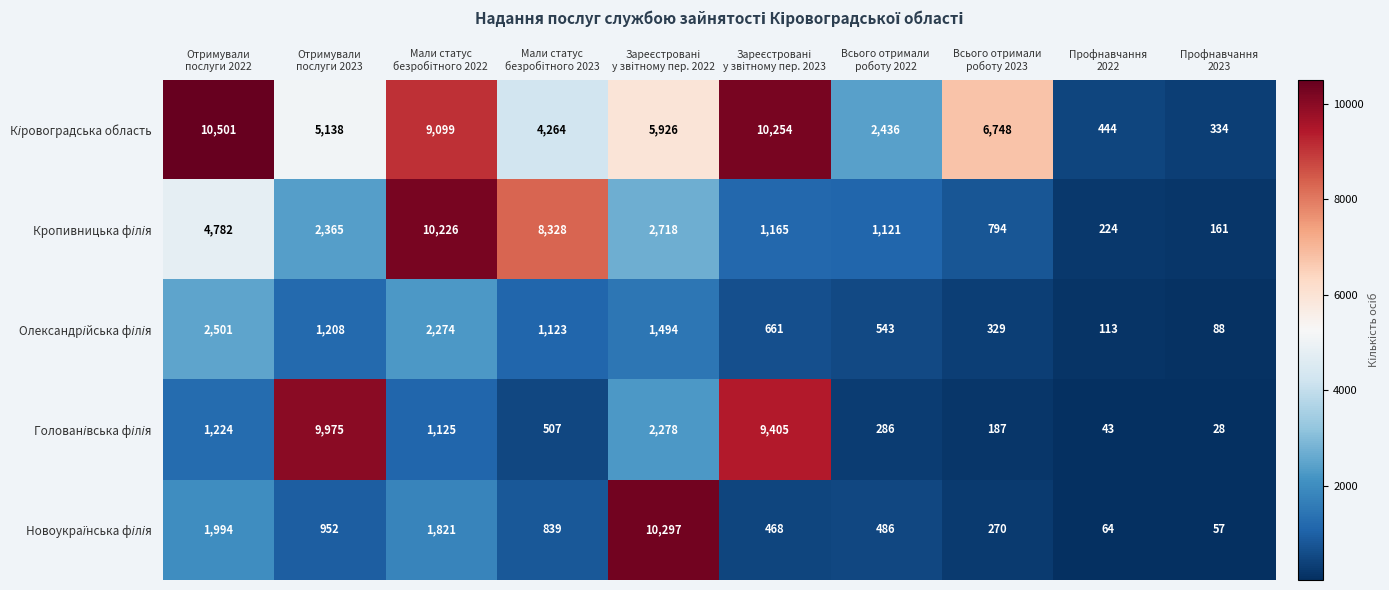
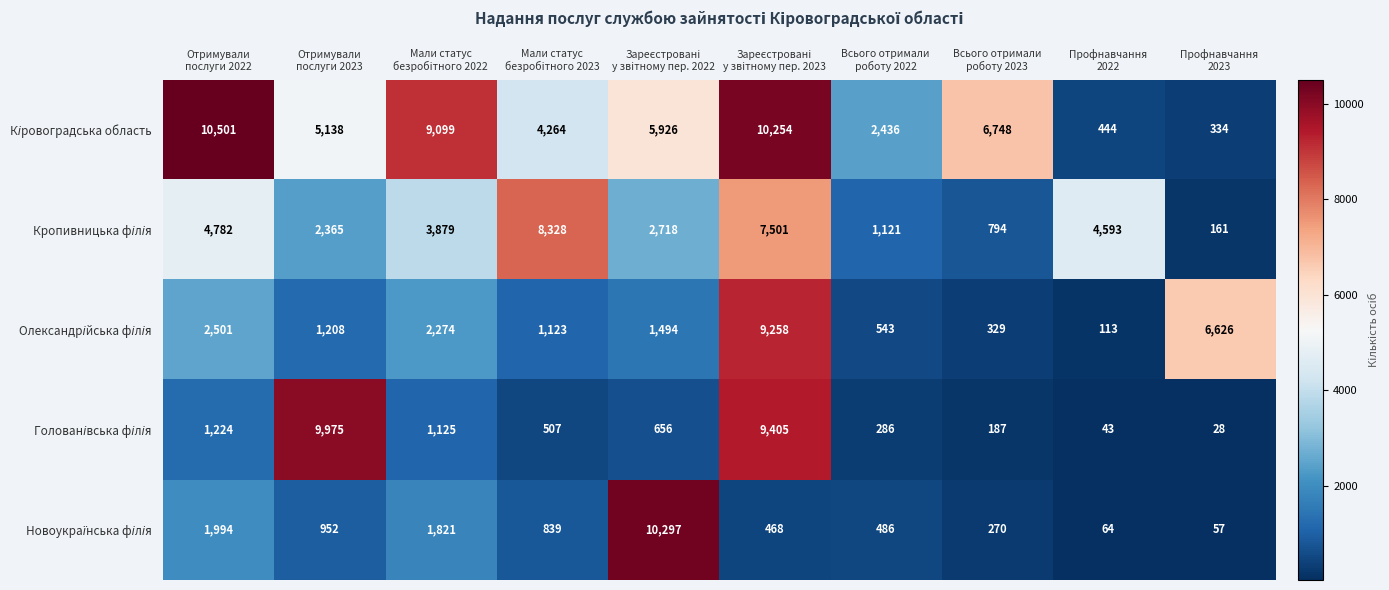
Кропивницька філія, Мали статус безробітного 2022: 10,226 -> 3,879
Кропивницька філія, Зареєстровані у звітному пер. 2023: 1,165 -> 7,501
Кропивницька філія, Профнавчання 2022: 224 -> 4,593
Олександрійська філія, Зареєстровані у звітному пер. 2023: 661 -> 9,258
Олександрійська філія, Профнавчання 2023: 88 -> 6,626
Голованівська філія, Зареєстровані у звітному пер. 2022: 2,278 -> 656
